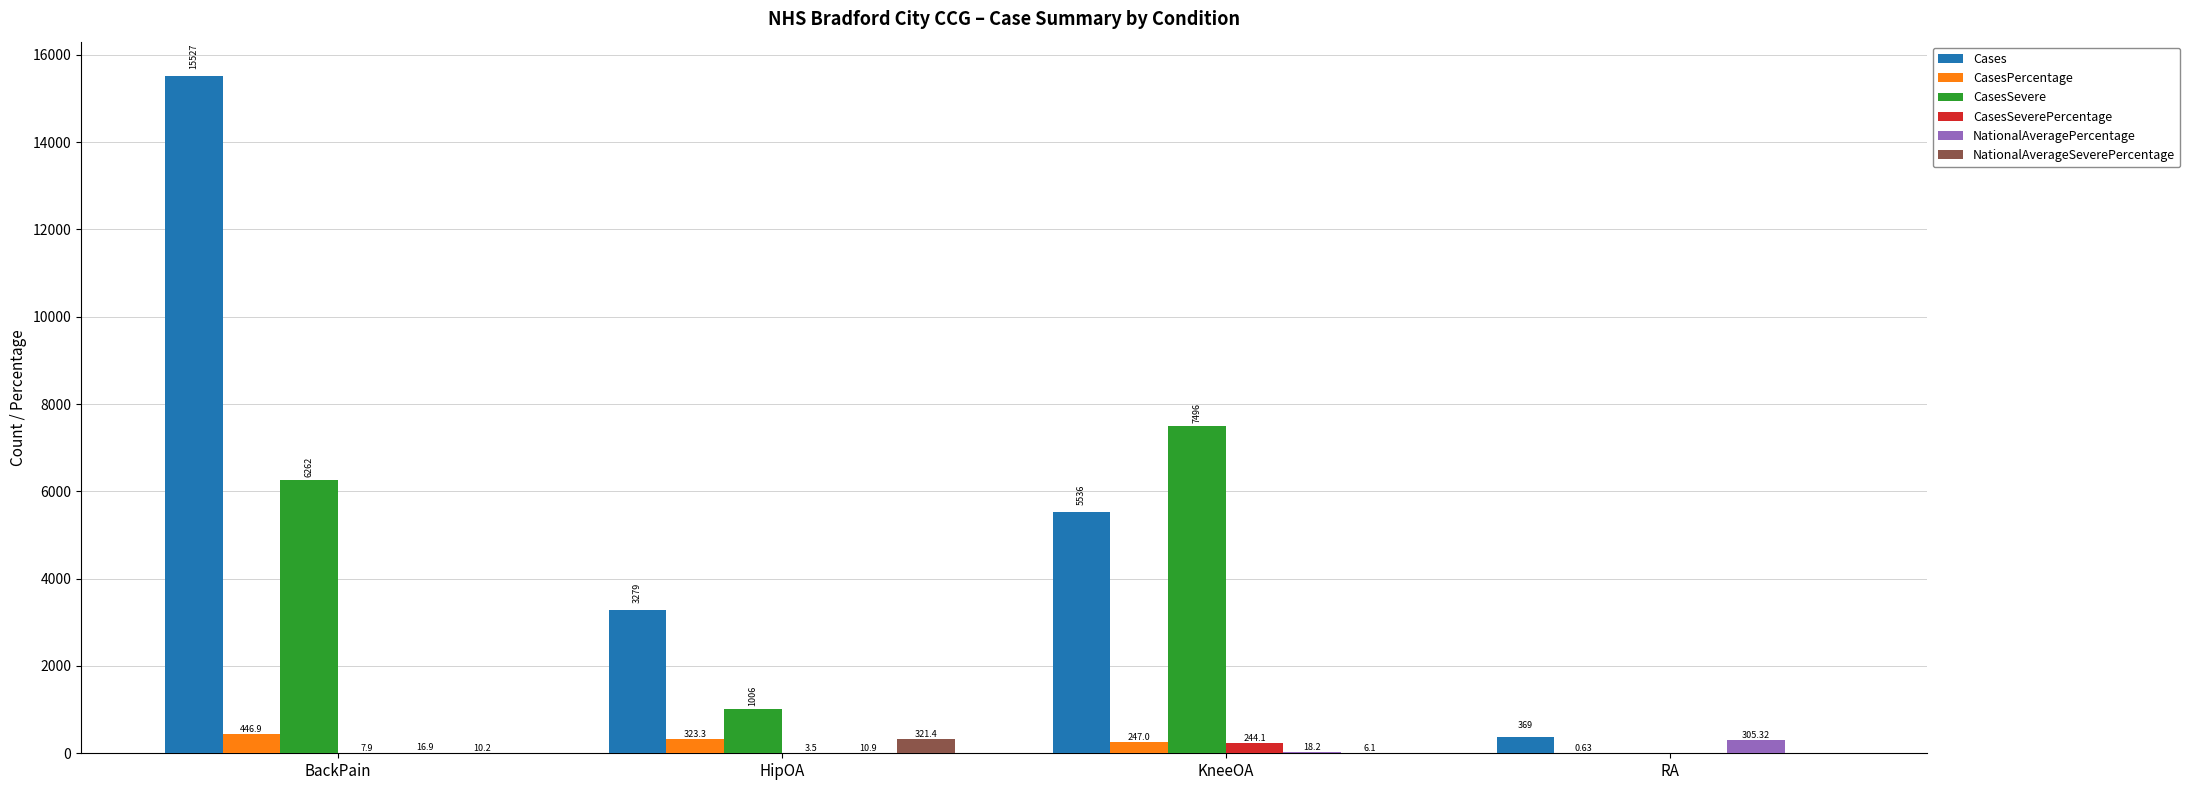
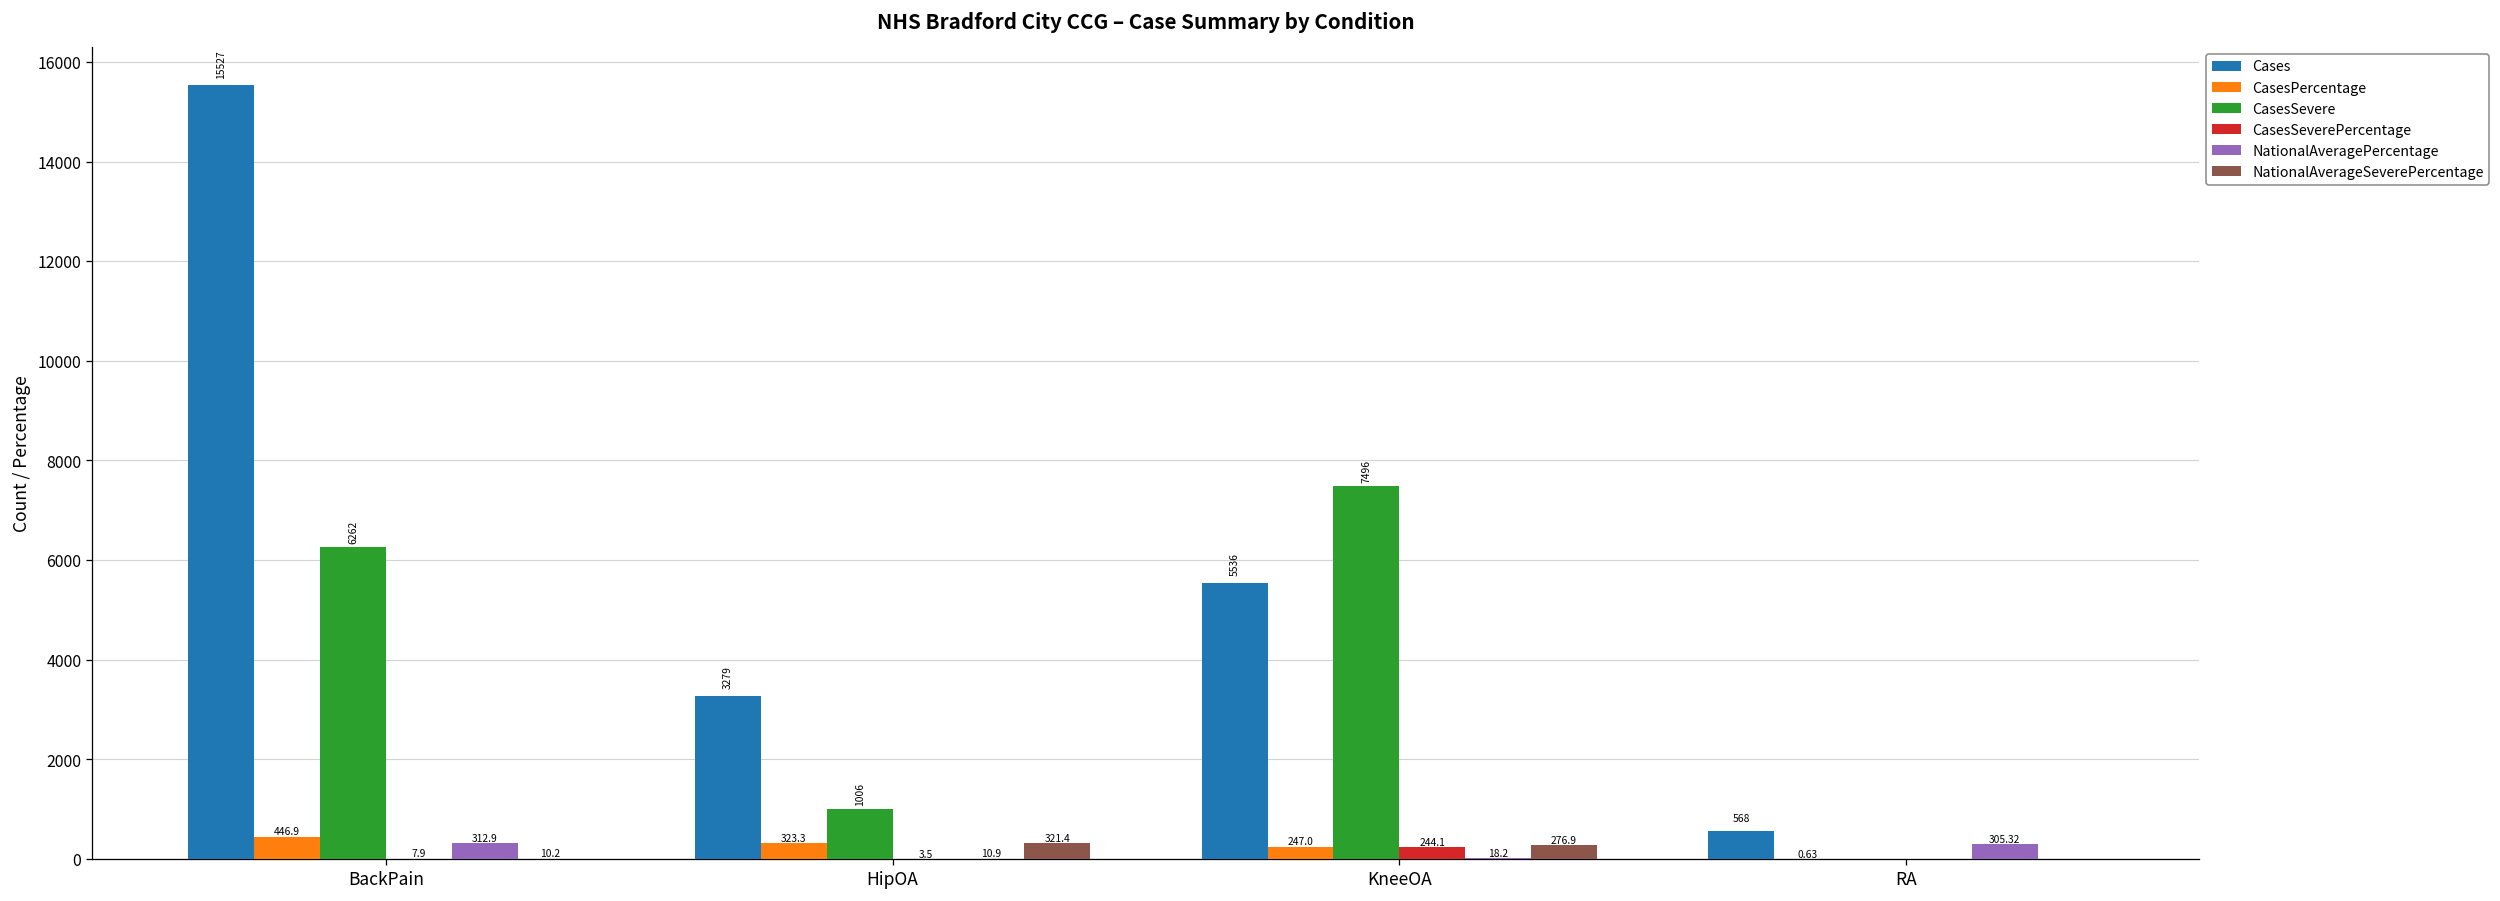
NationalAveragePercentage, BackPain: 16.9 -> 312.9
NationalAverageSeverePercentage, KneeOA: 6.1 -> 276.9
Cases, RA: 369 -> 568
